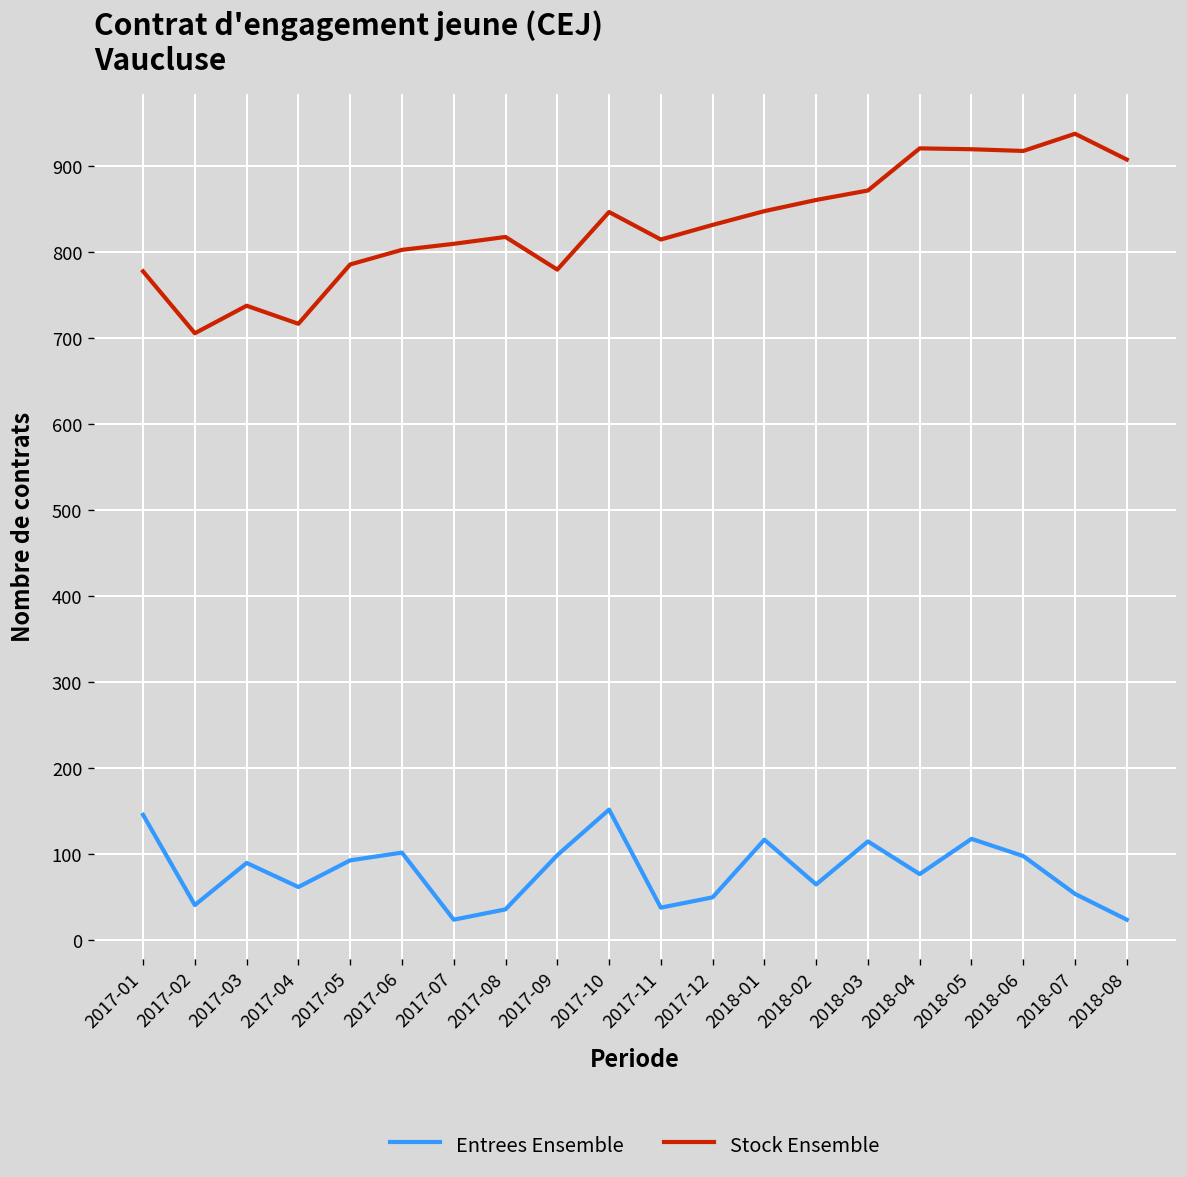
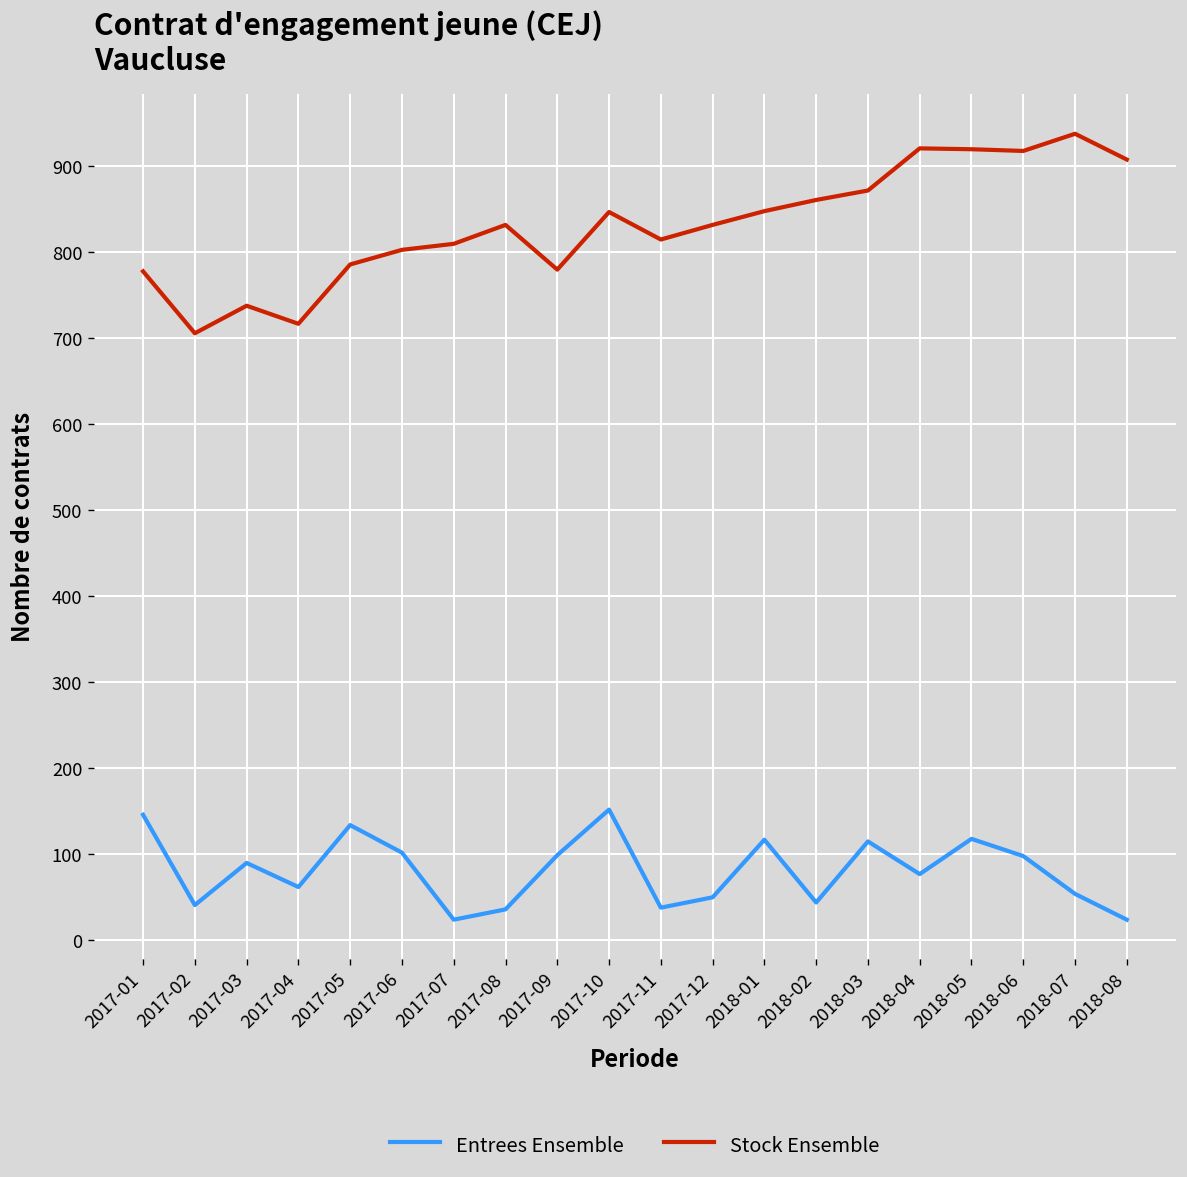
Entrees Ensemble, 2017-05: 90 -> 130
Stock Ensemble, 2017-08: 820 -> 830
Entrees Ensemble, 2018-02: 70 -> 40
